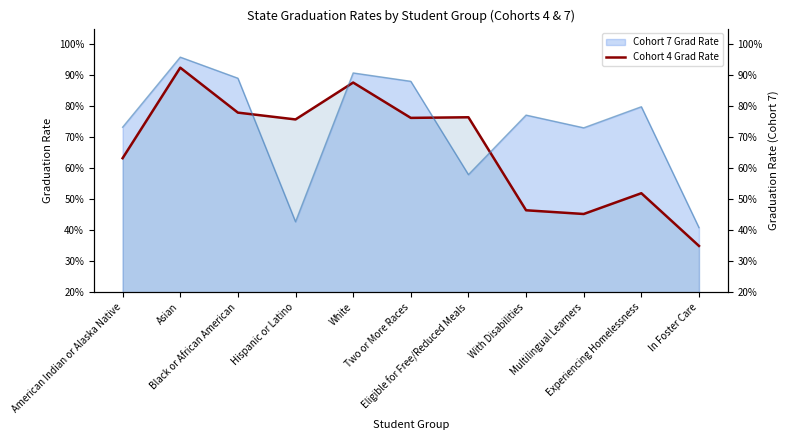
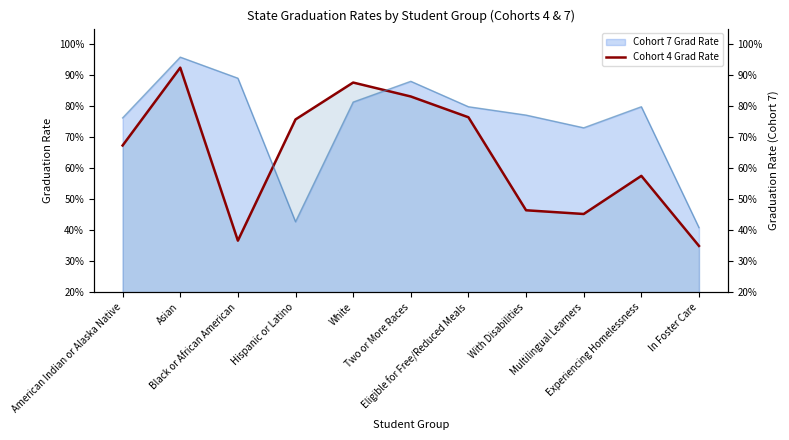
Cohort 4 Grad Rate, American Indian or Alaska Native: 63% -> 67%
Cohort 7 Grad Rate, American Indian or Alaska Native: 73% -> 76%
Cohort 4 Grad Rate, Black or African American: 78% -> 37%
Cohort 7 Grad Rate, White: 91% -> 81%
Cohort 4 Grad Rate, Two or More Races: 76% -> 83%
Cohort 7 Grad Rate, Eligible for Free/Reduced Meals: 58% -> 80%
Cohort 4 Grad Rate, Experiencing Homelessness: 52% -> 57%
